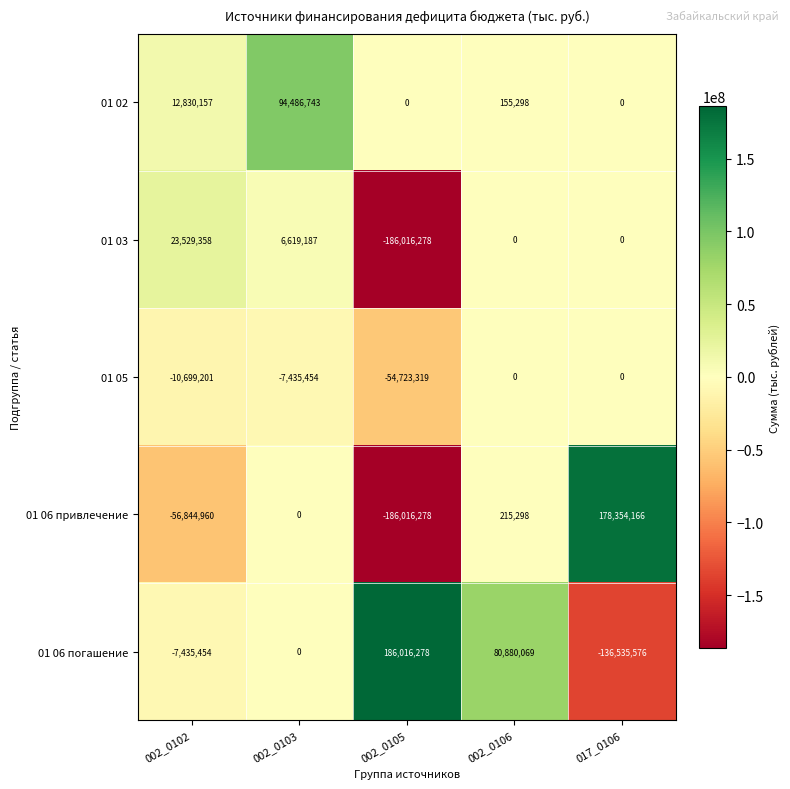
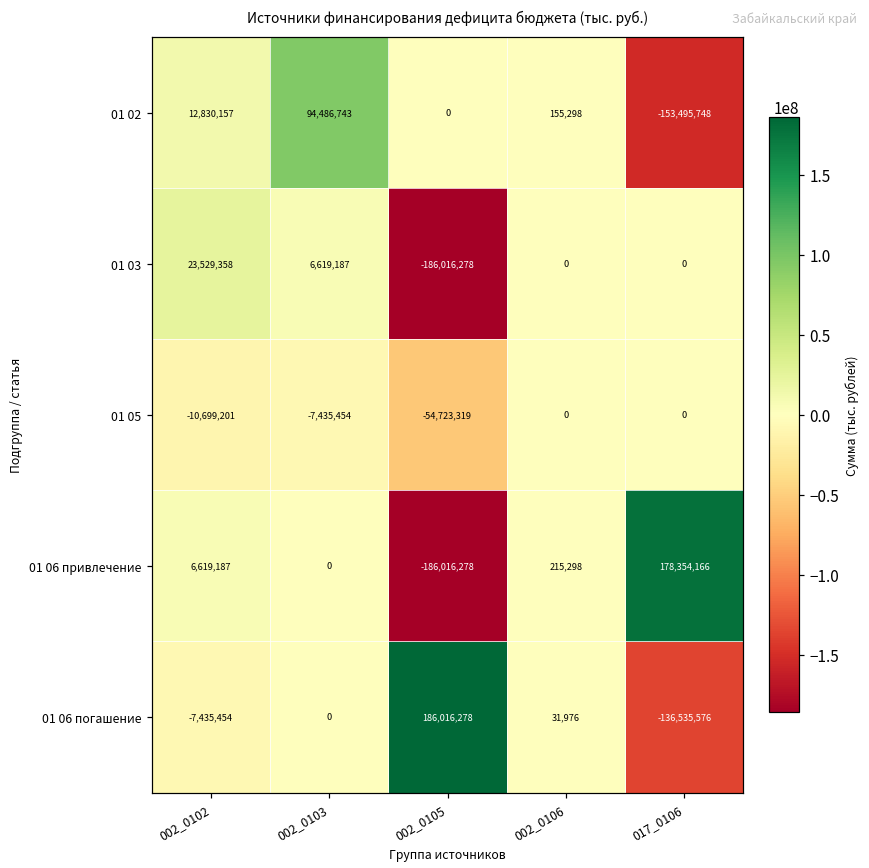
01 02, 017_0106: 0 -> -153,495,748
01 06 привлечение, 002_0102: -56,844,960 -> 6,619,187
01 06 погашение, 002_0106: 80,880,069 -> 31,976
